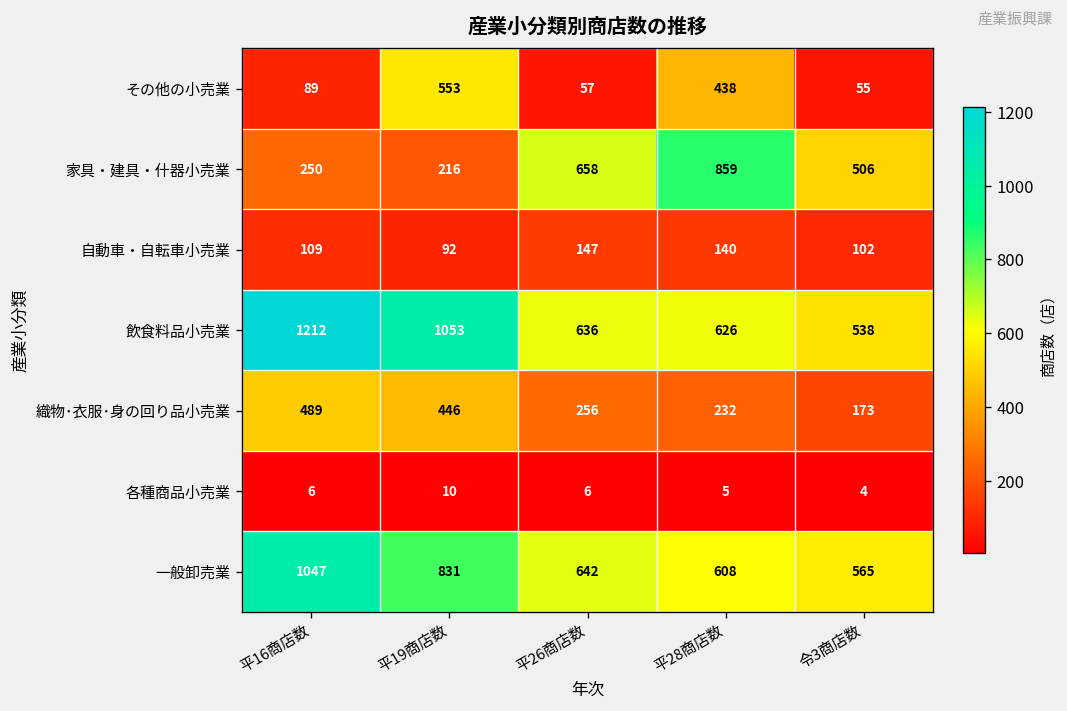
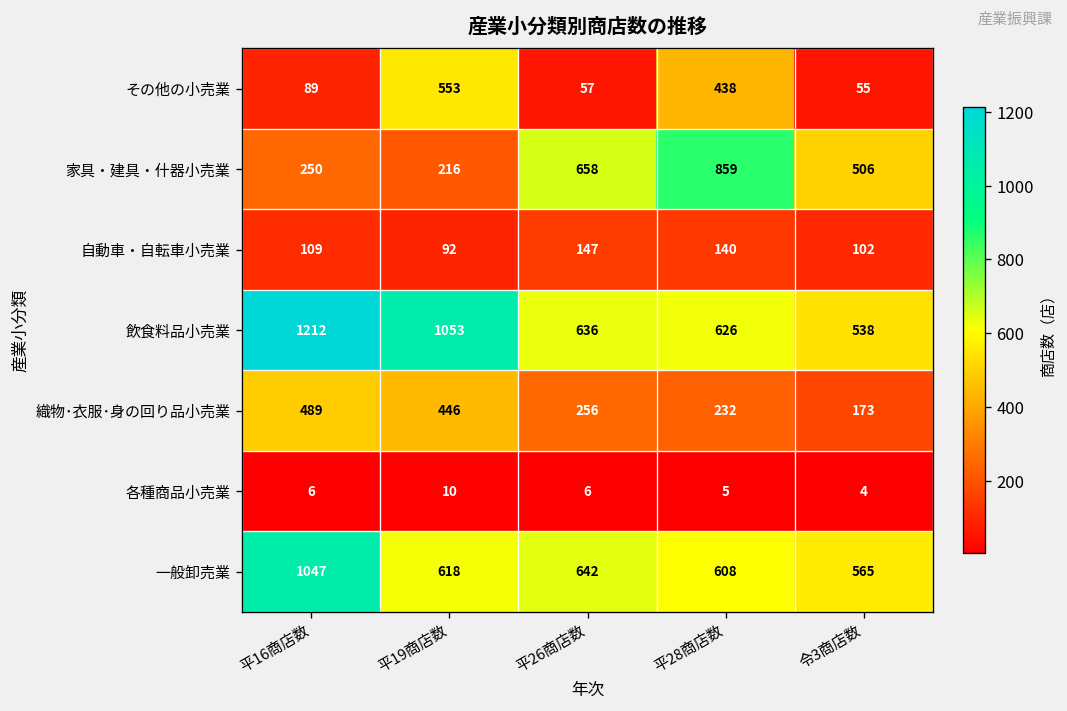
一般卸売業, 平19商店数: 831 -> 618
